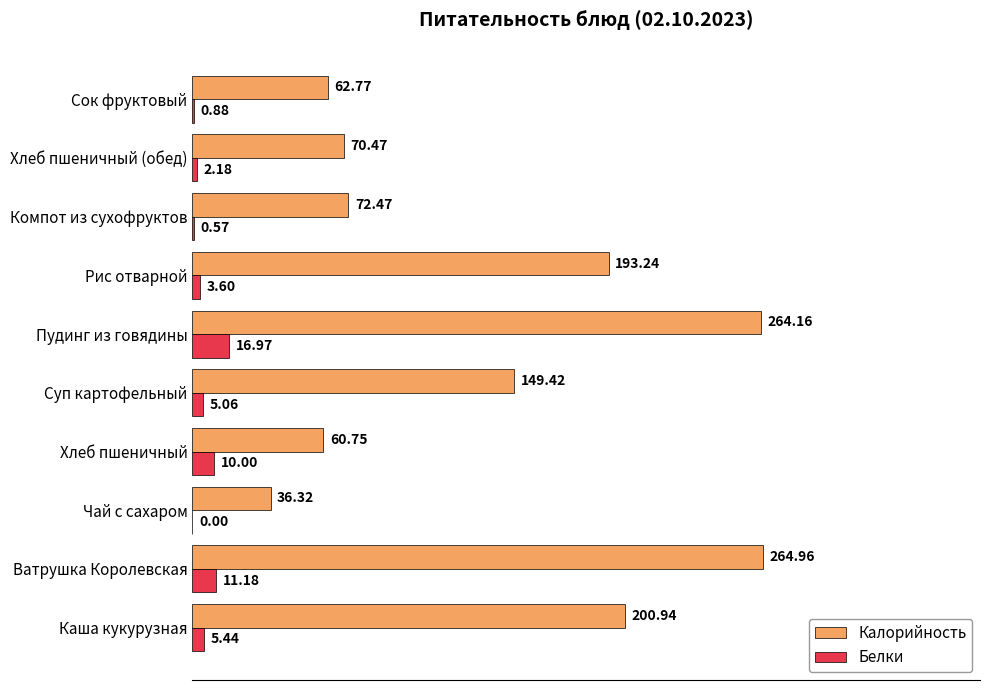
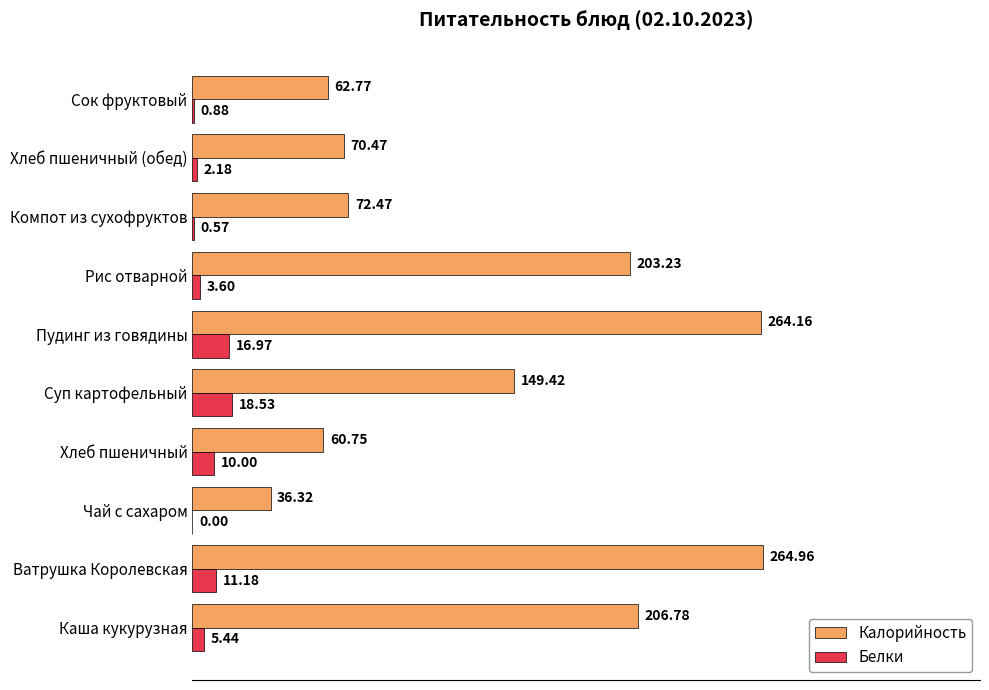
Калорийность, Рис отварной: 193.24 -> 203.23
Белки, Суп картофельный: 5.06 -> 18.53
Калорийность, Каша кукурузная: 200.94 -> 206.78
